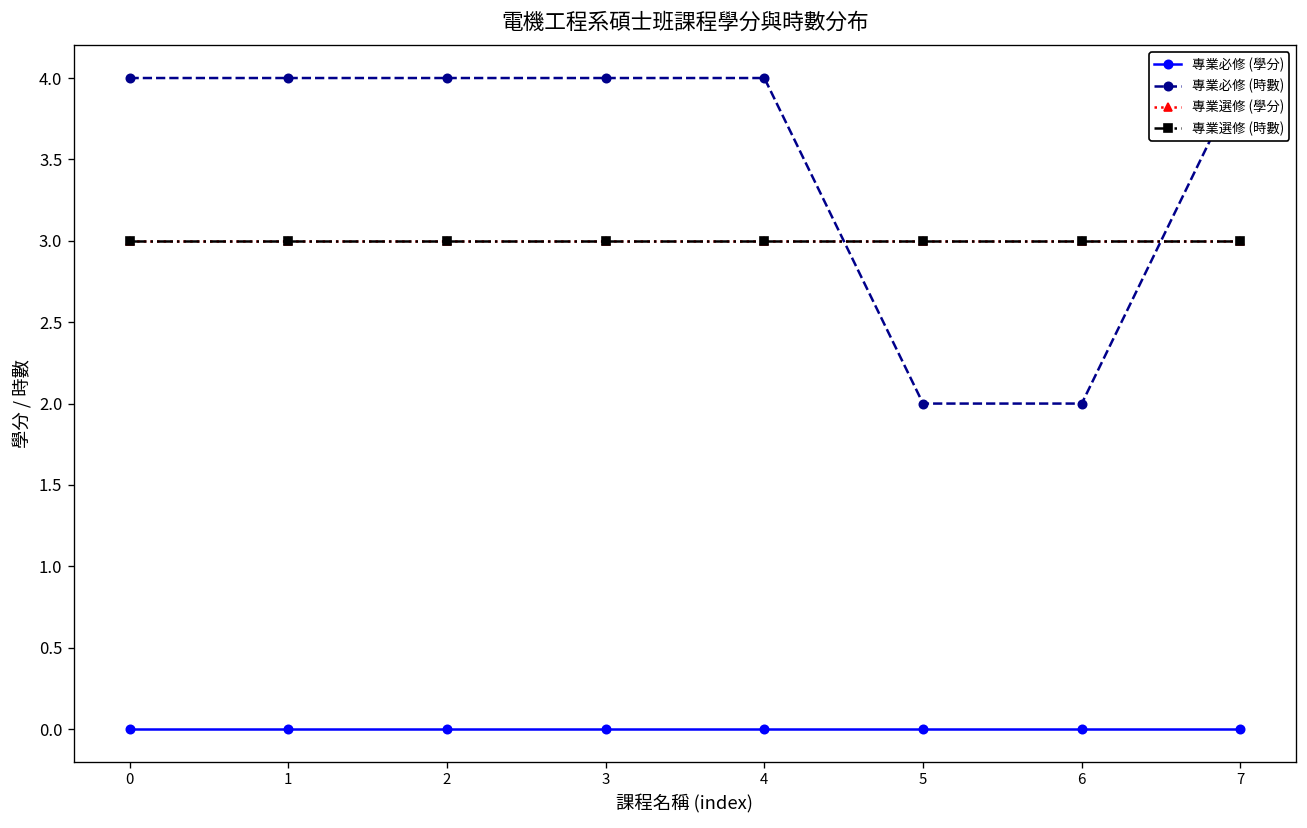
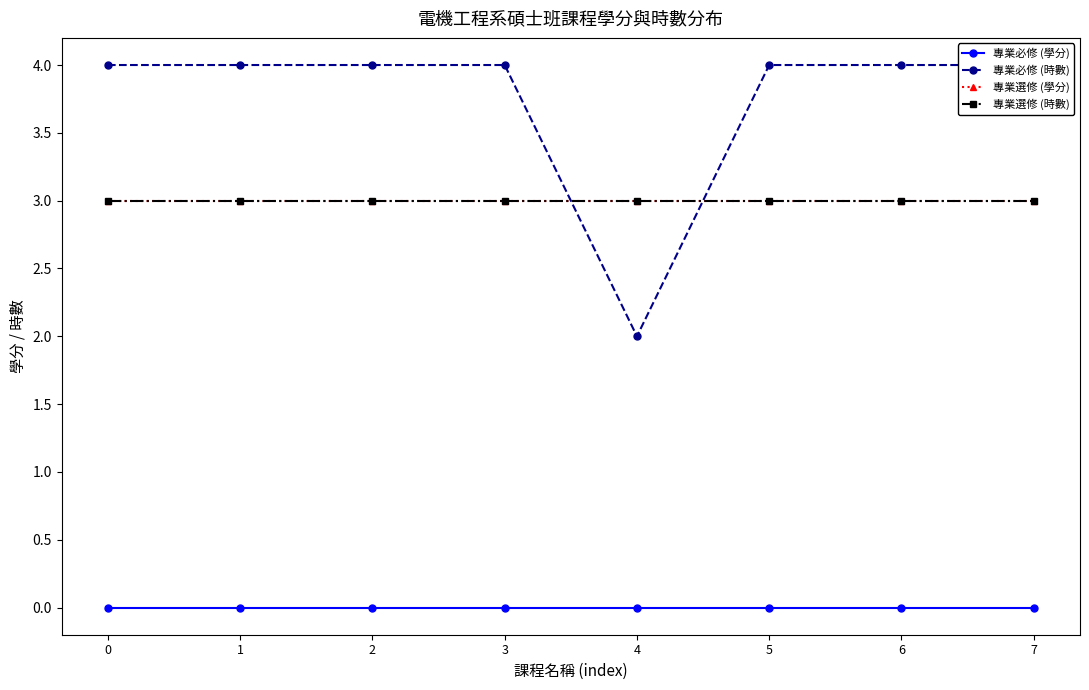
專業必修 (時數), 4: 4 -> 2
專業必修 (時數), 5: 2 -> 4
專業必修 (時數), 6: 2 -> 4
